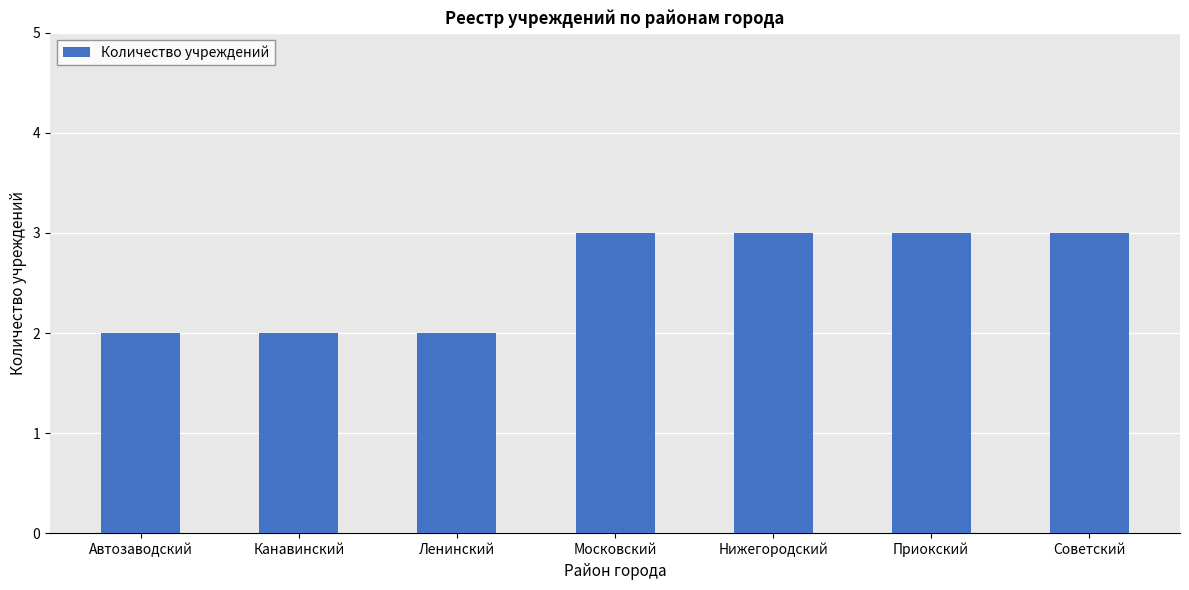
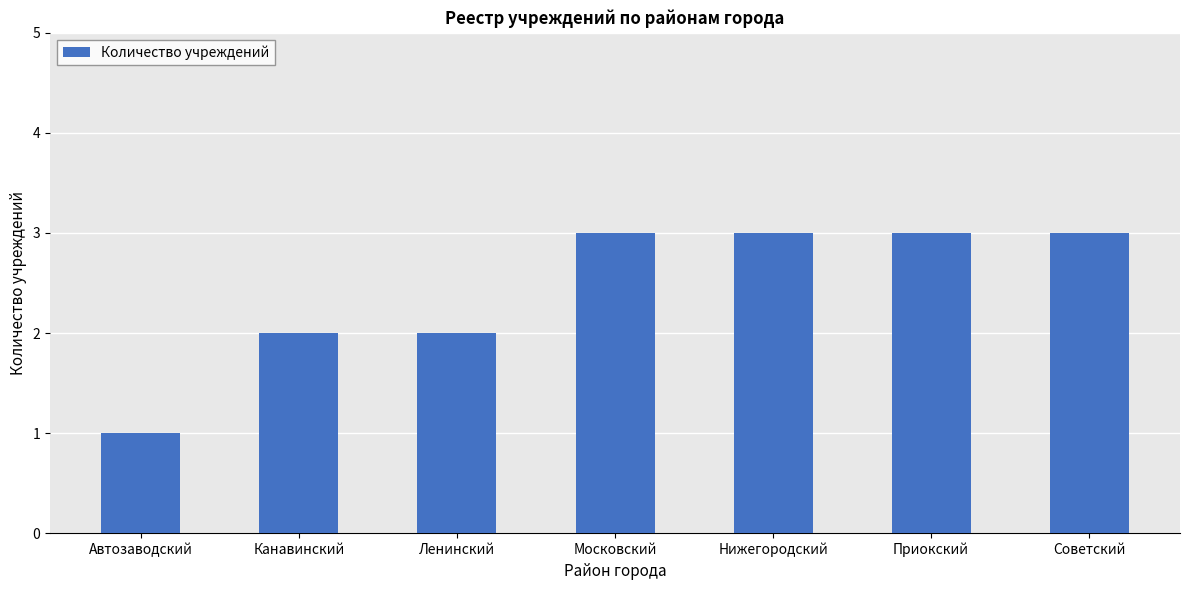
Автозаводский: 2 -> 1
